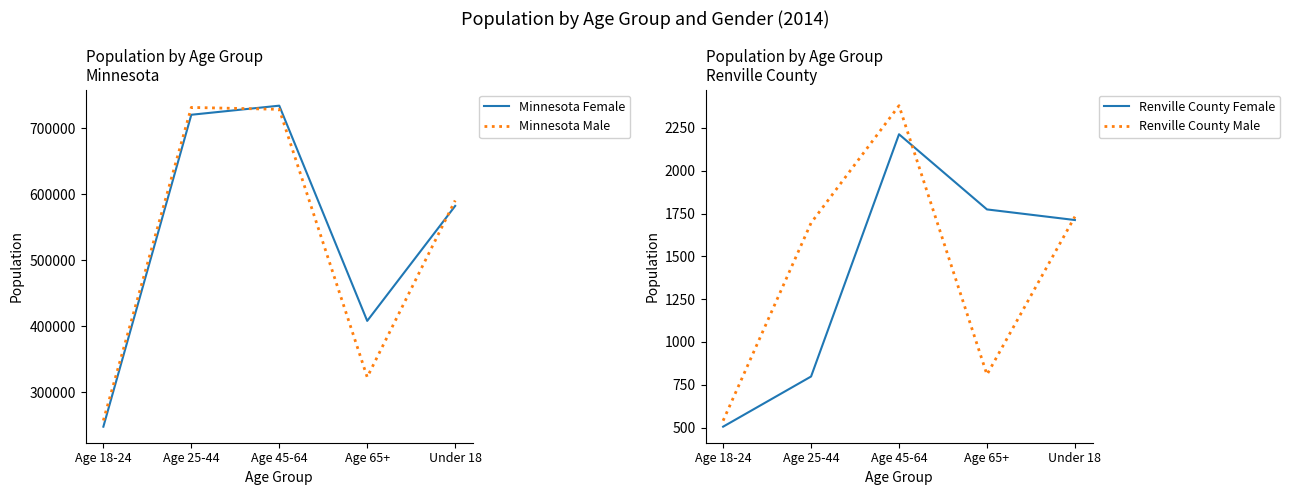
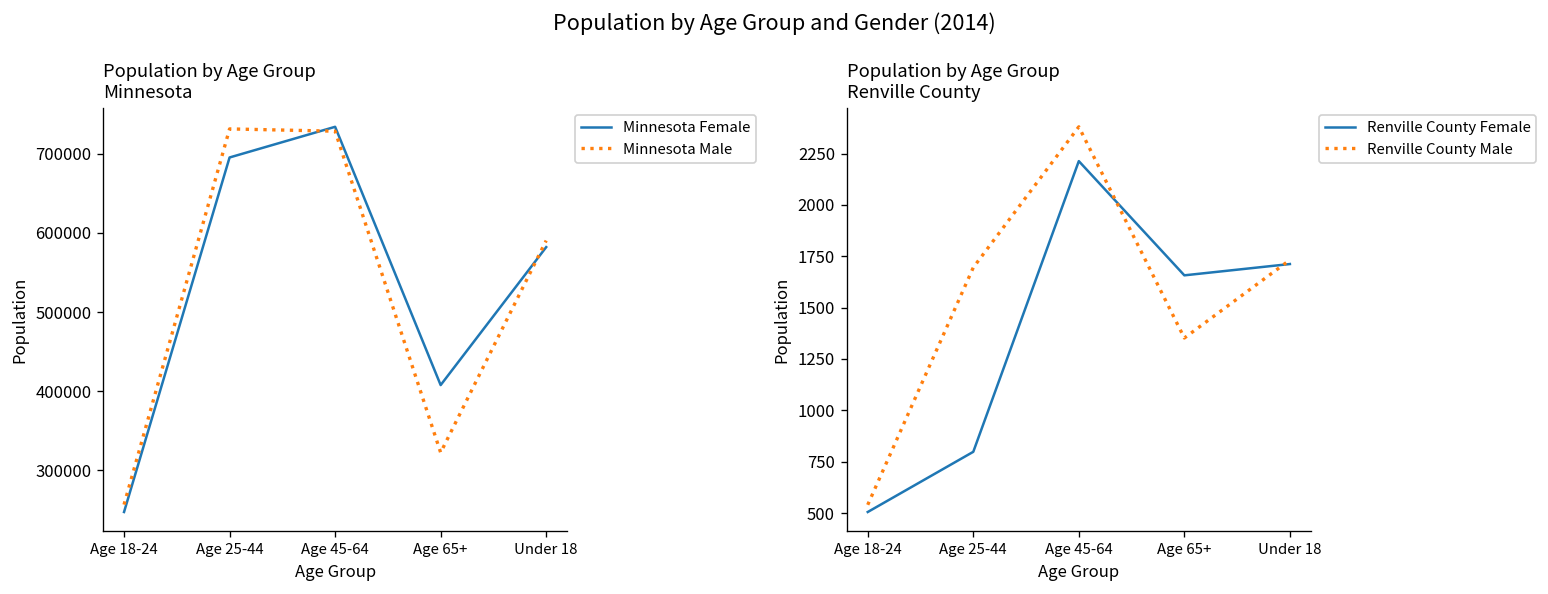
Population by Age Group Minnesota, Minnesota Female, Age 25-44: 720000 -> 700000
Population by Age Group Renville County, Renville County Female, Age 65+: 1770 -> 1660
Population by Age Group Renville County, Renville County Male, Age 65+: 810 -> 1350
